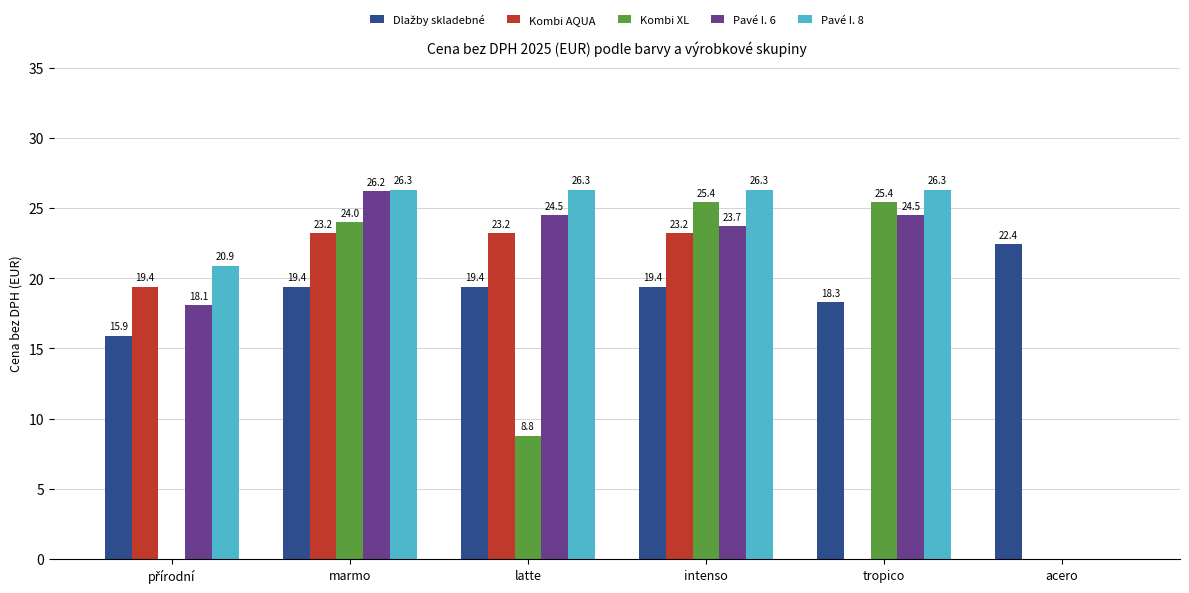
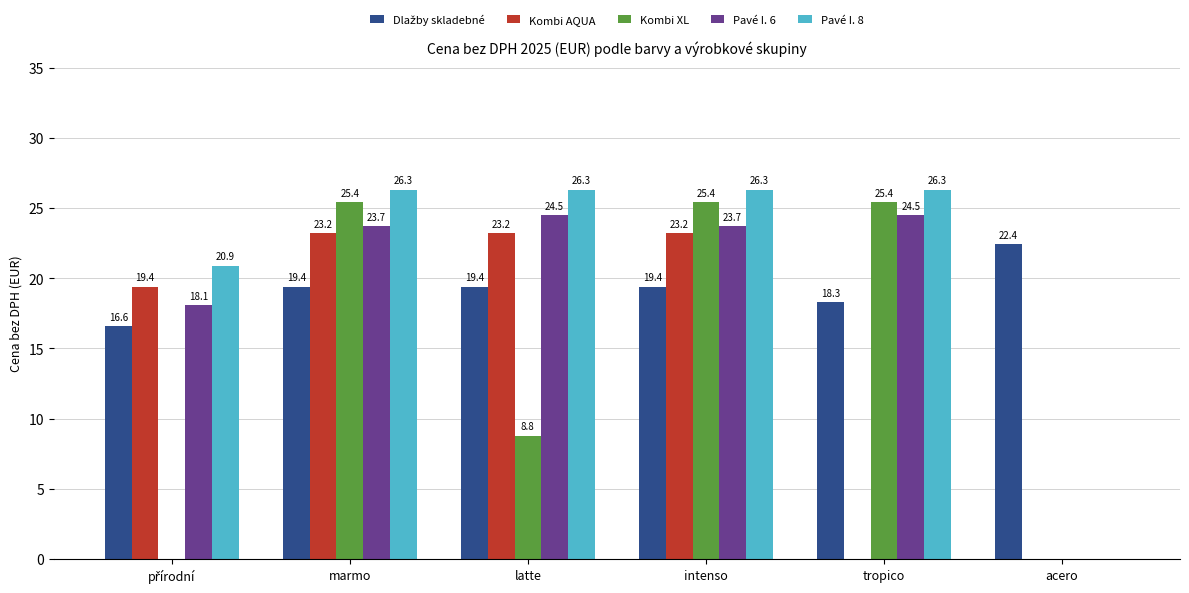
Dlažby skladebné, přírodní: 15.9 -> 16.6
Kombi XL, marmo: 24.0 -> 25.4
Pavé I. 6, marmo: 26.2 -> 23.7
